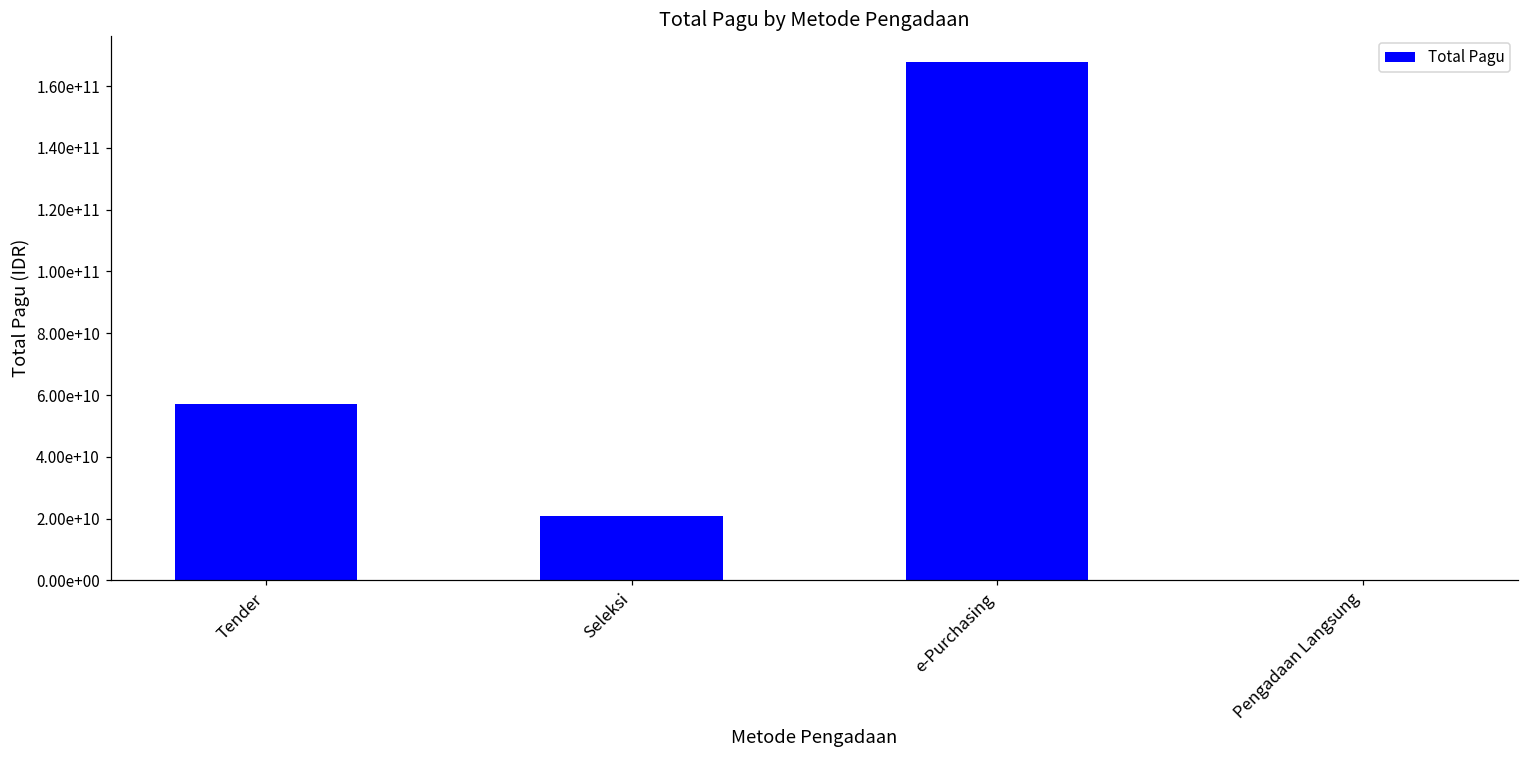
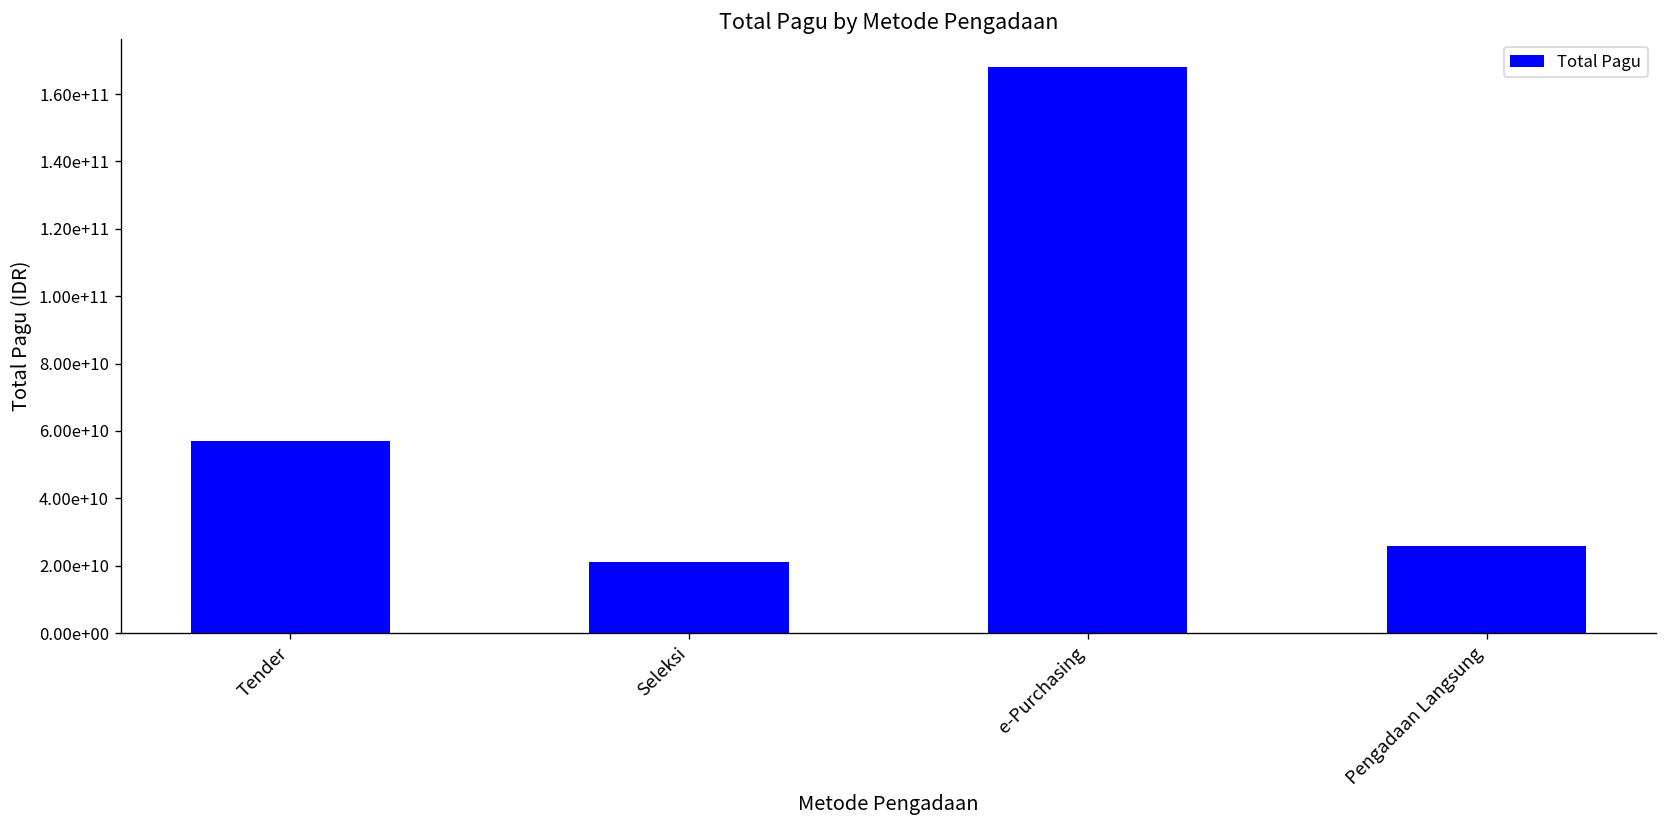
Pengadaan Langsung: 0 -> 26000000000
